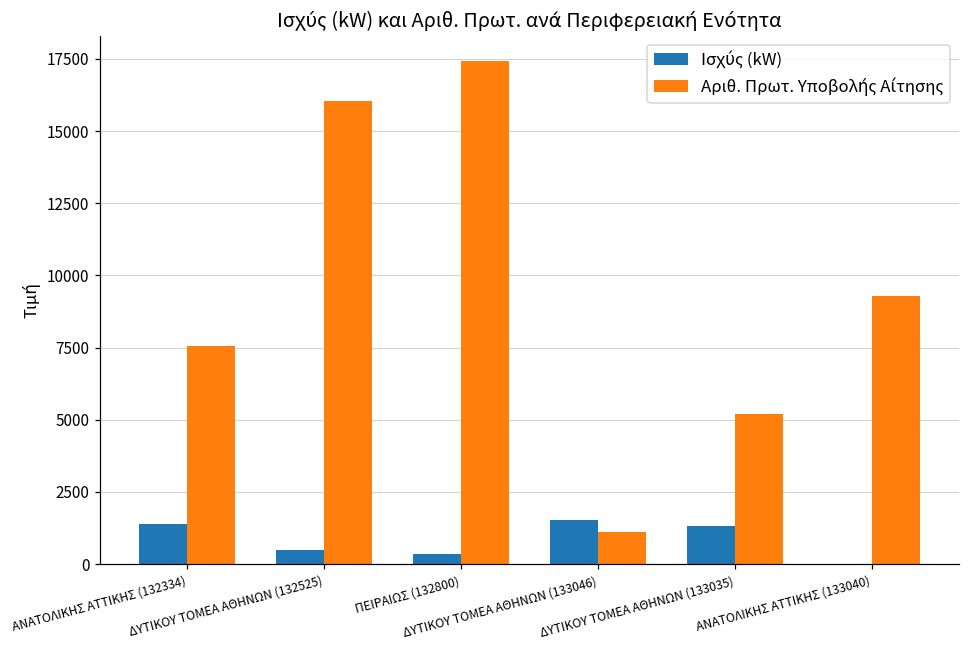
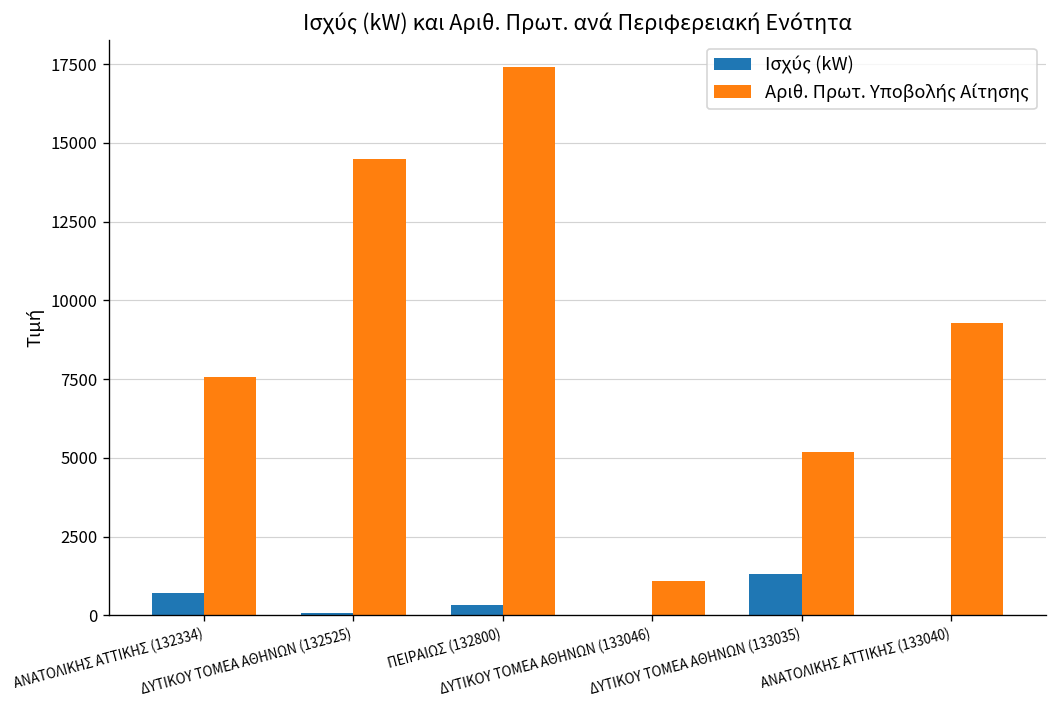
Ισχύς (kW), ΑΝΑΤΟΛΙΚΗΣ ΑΤΤΙΚΗΣ (132334): 1400 -> 700
Ισχύς (kW), ΔΥΤΙΚΟΥ ΤΟΜΕΑ ΑΘΗΝΩΝ (132525): 500 -> 100
Αριθ. Πρωτ. Υποβολής Αίτησης, ΔΥΤΙΚΟΥ ΤΟΜΕΑ ΑΘΗΝΩΝ (132525): 16000 -> 14500
Ισχύς (kW), ΔΥΤΙΚΟΥ ΤΟΜΕΑ ΑΘΗΝΩΝ (133046): 1500 -> 0
